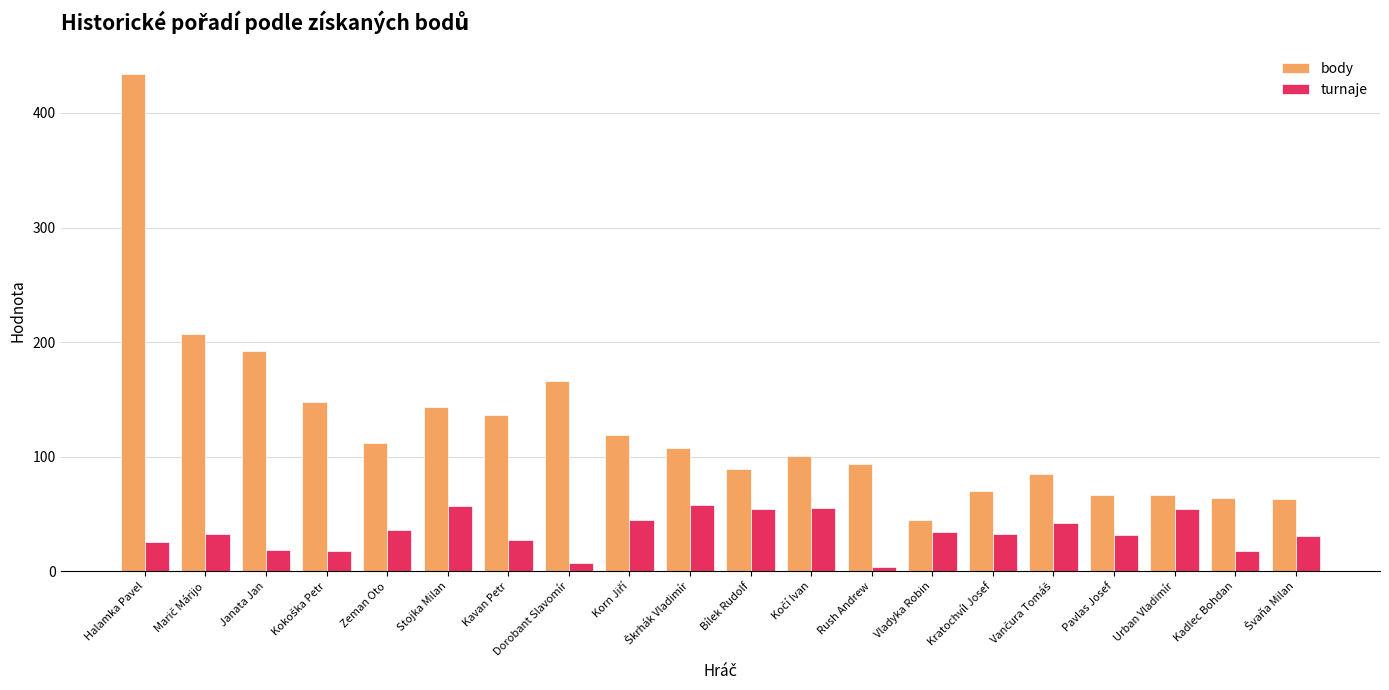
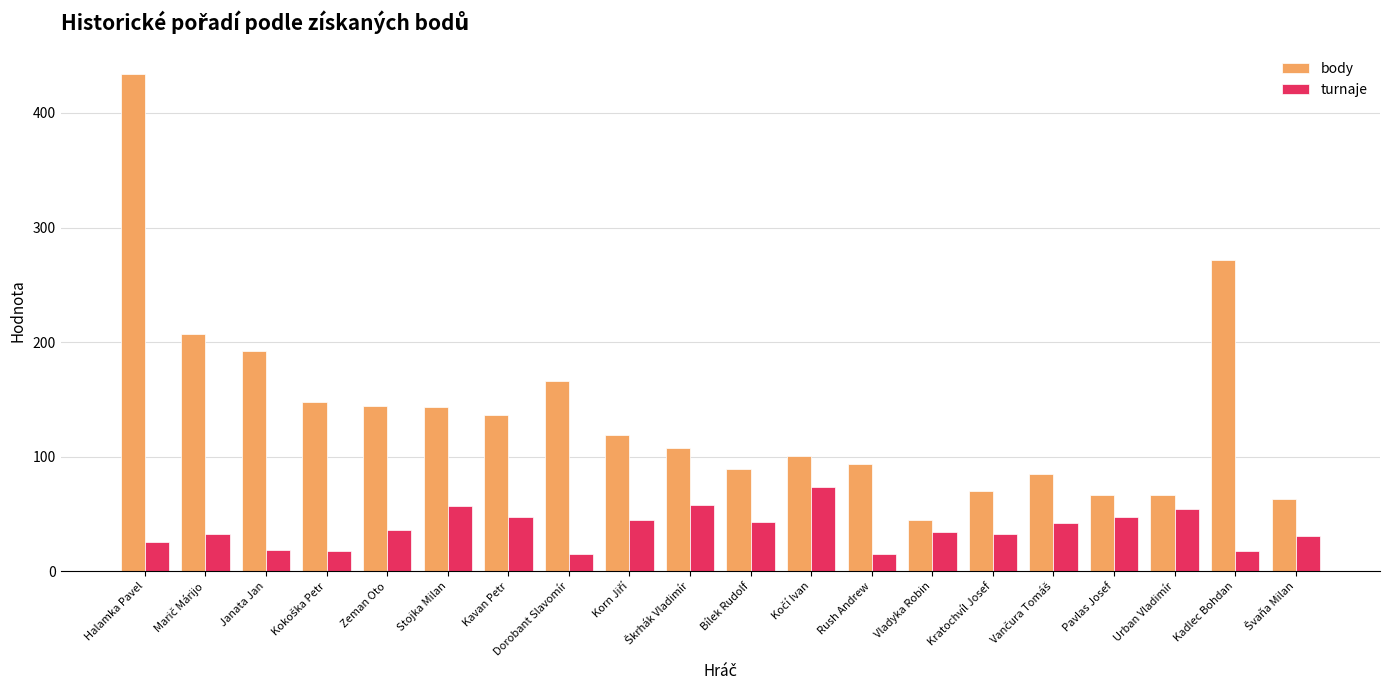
body, Zeman Oto: 112 -> 144
turnaje, Kavan Petr: 27 -> 47
turnaje, Dorobant Slavomír: 7 -> 15
turnaje, Bílek Rudolf: 54 -> 43
turnaje, Kočí Ivan: 55 -> 74
turnaje, Rush Andrew: 4 -> 15
turnaje, Pavlas Josef: 32 -> 47
body, Kadlec Bohdan: 64 -> 272
